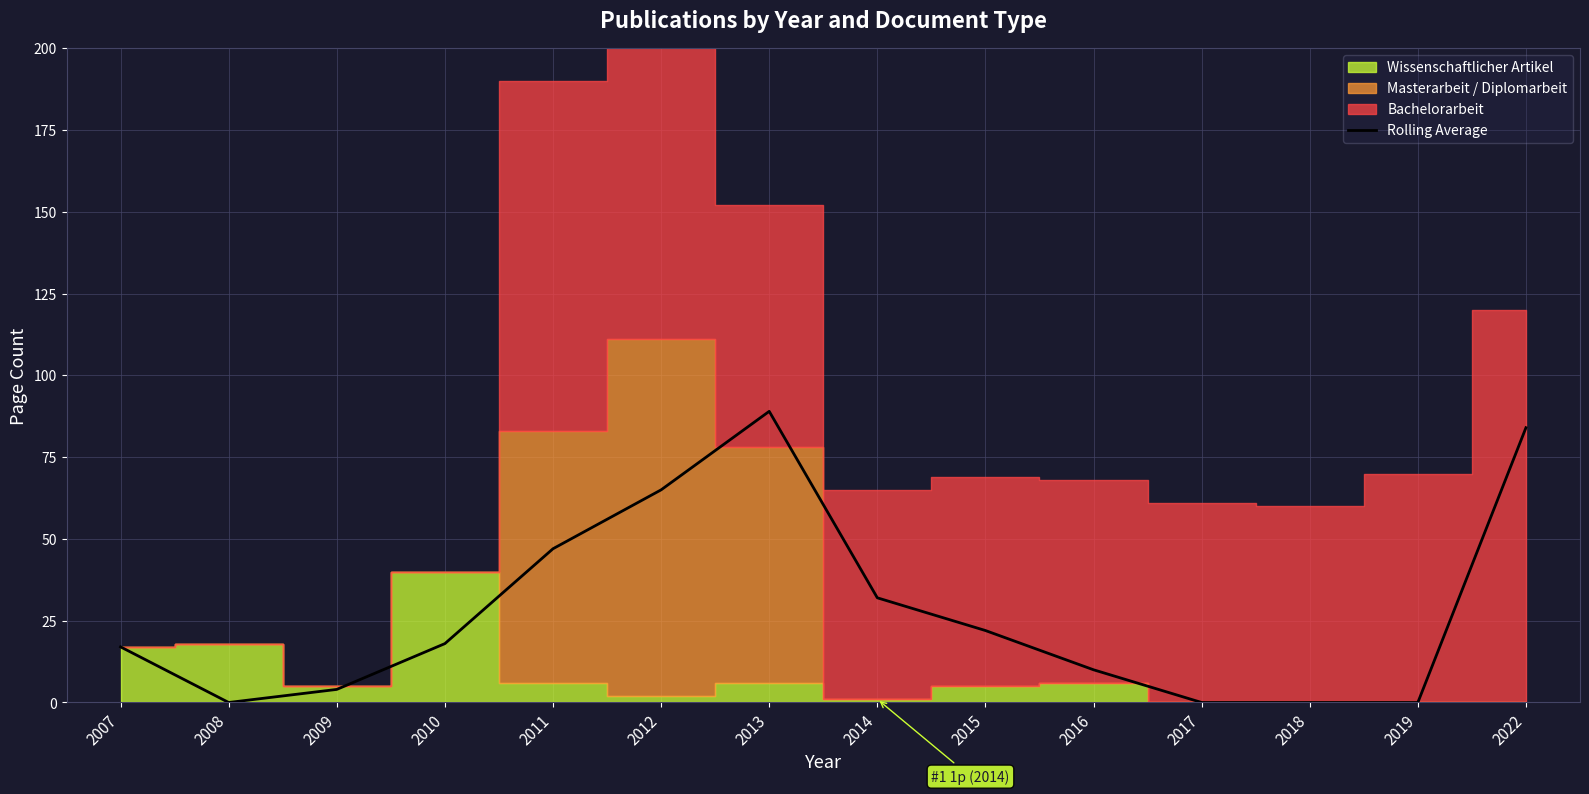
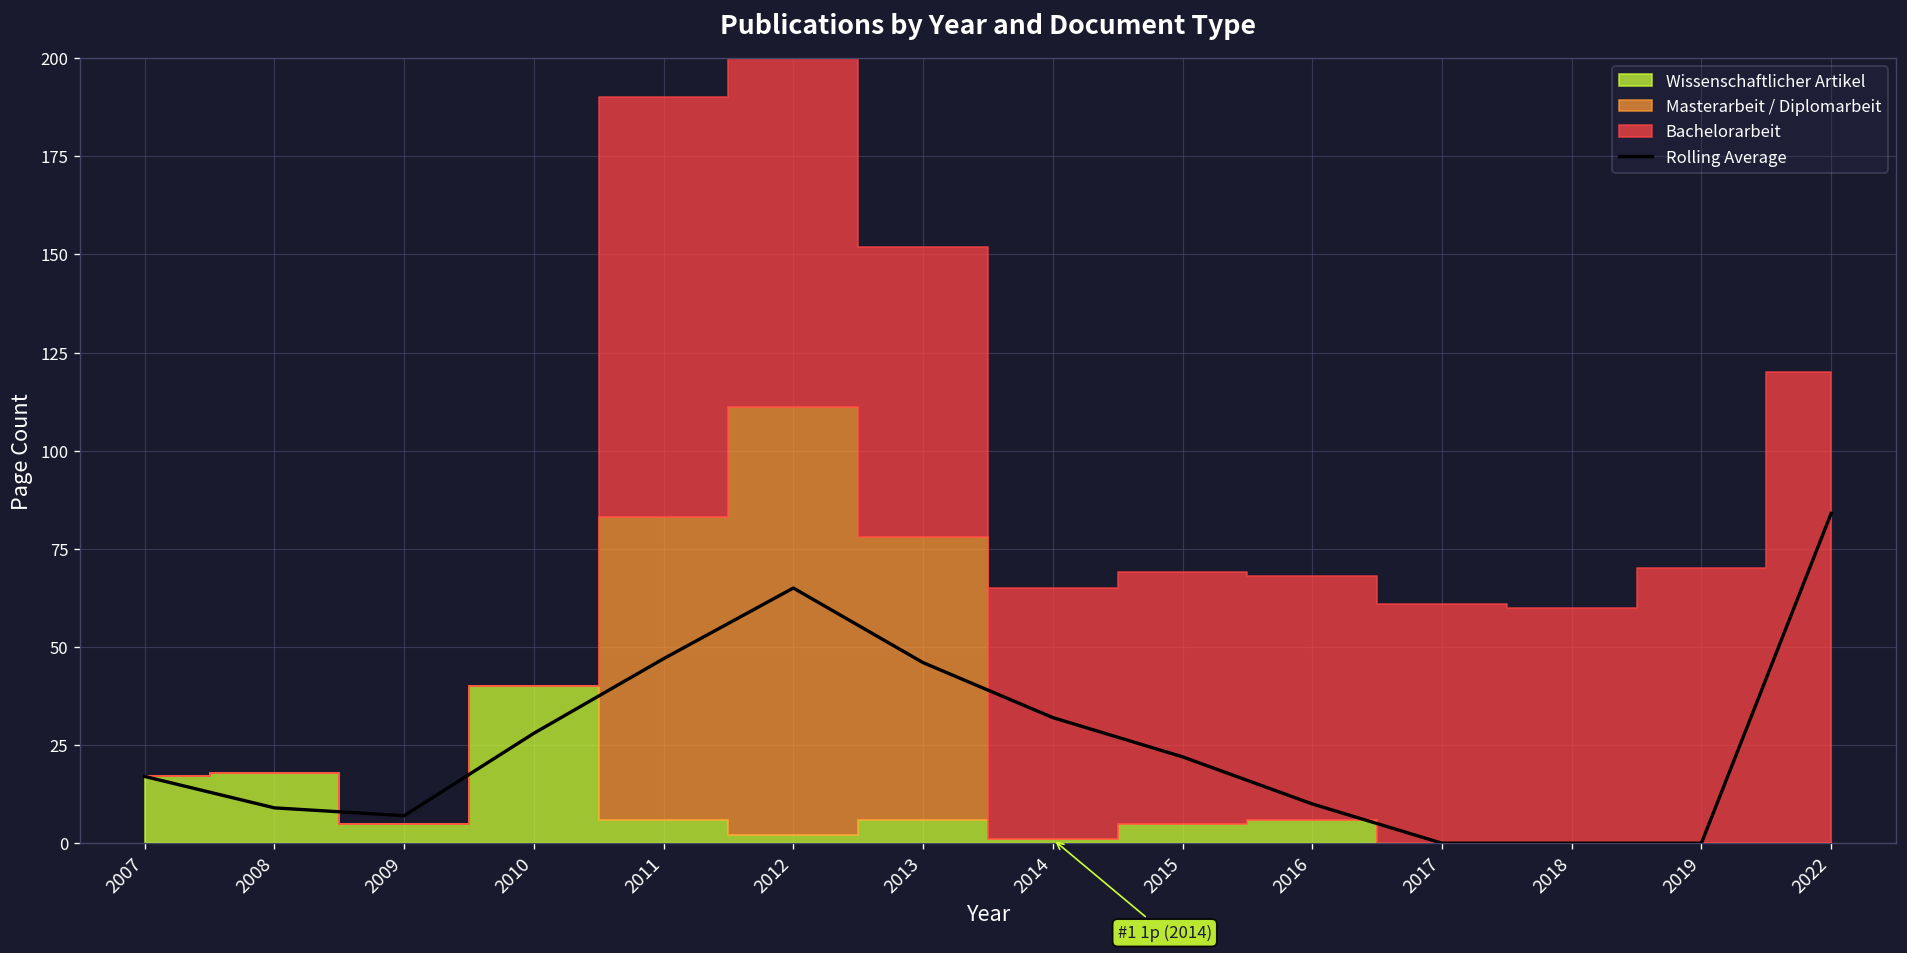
Rolling Average, 2008: 0 -> 9
Rolling Average, 2009: 4 -> 7
Rolling Average, 2010: 18 -> 28
Rolling Average, 2013: 89 -> 46
